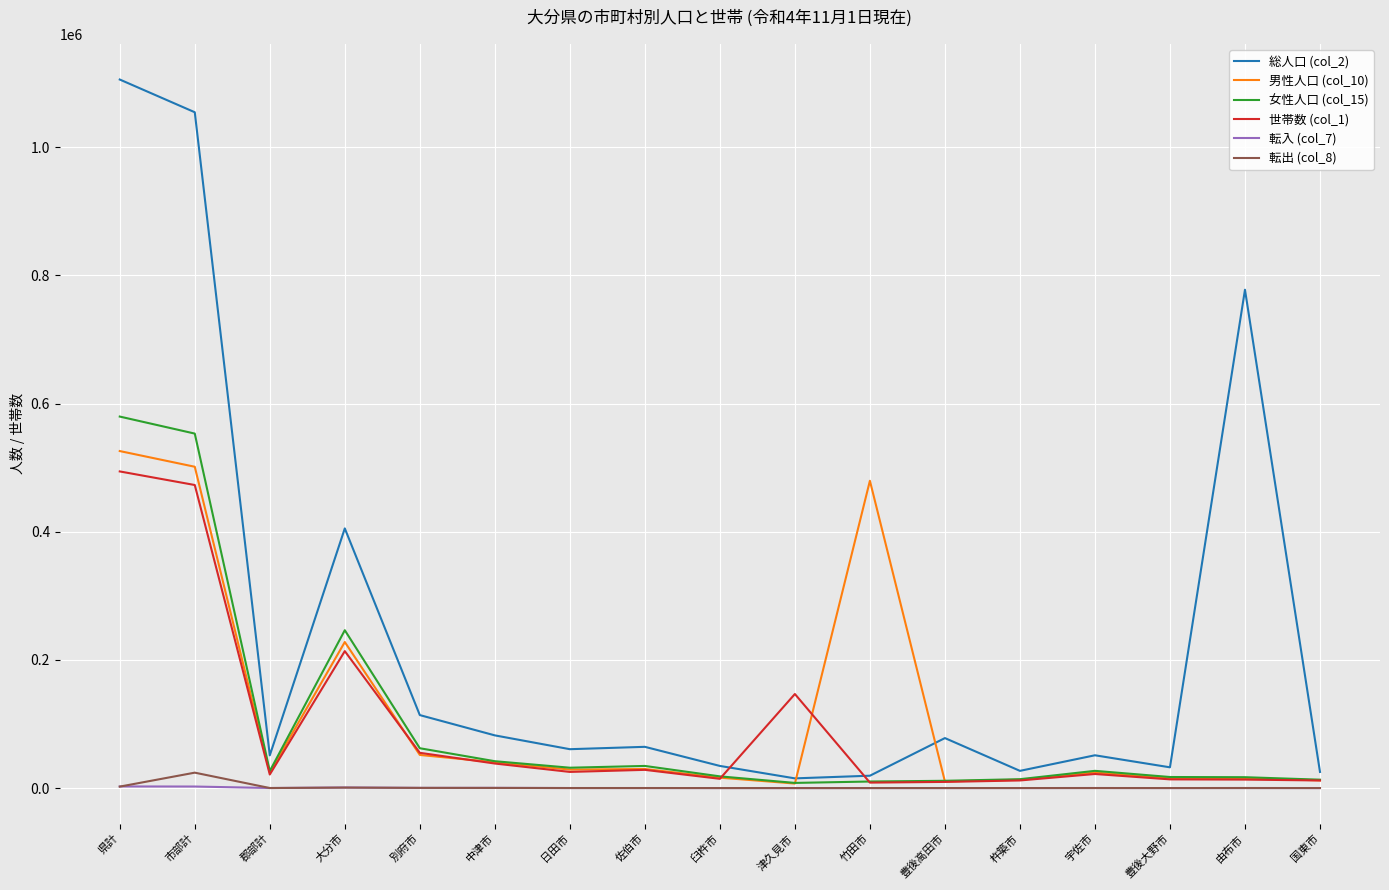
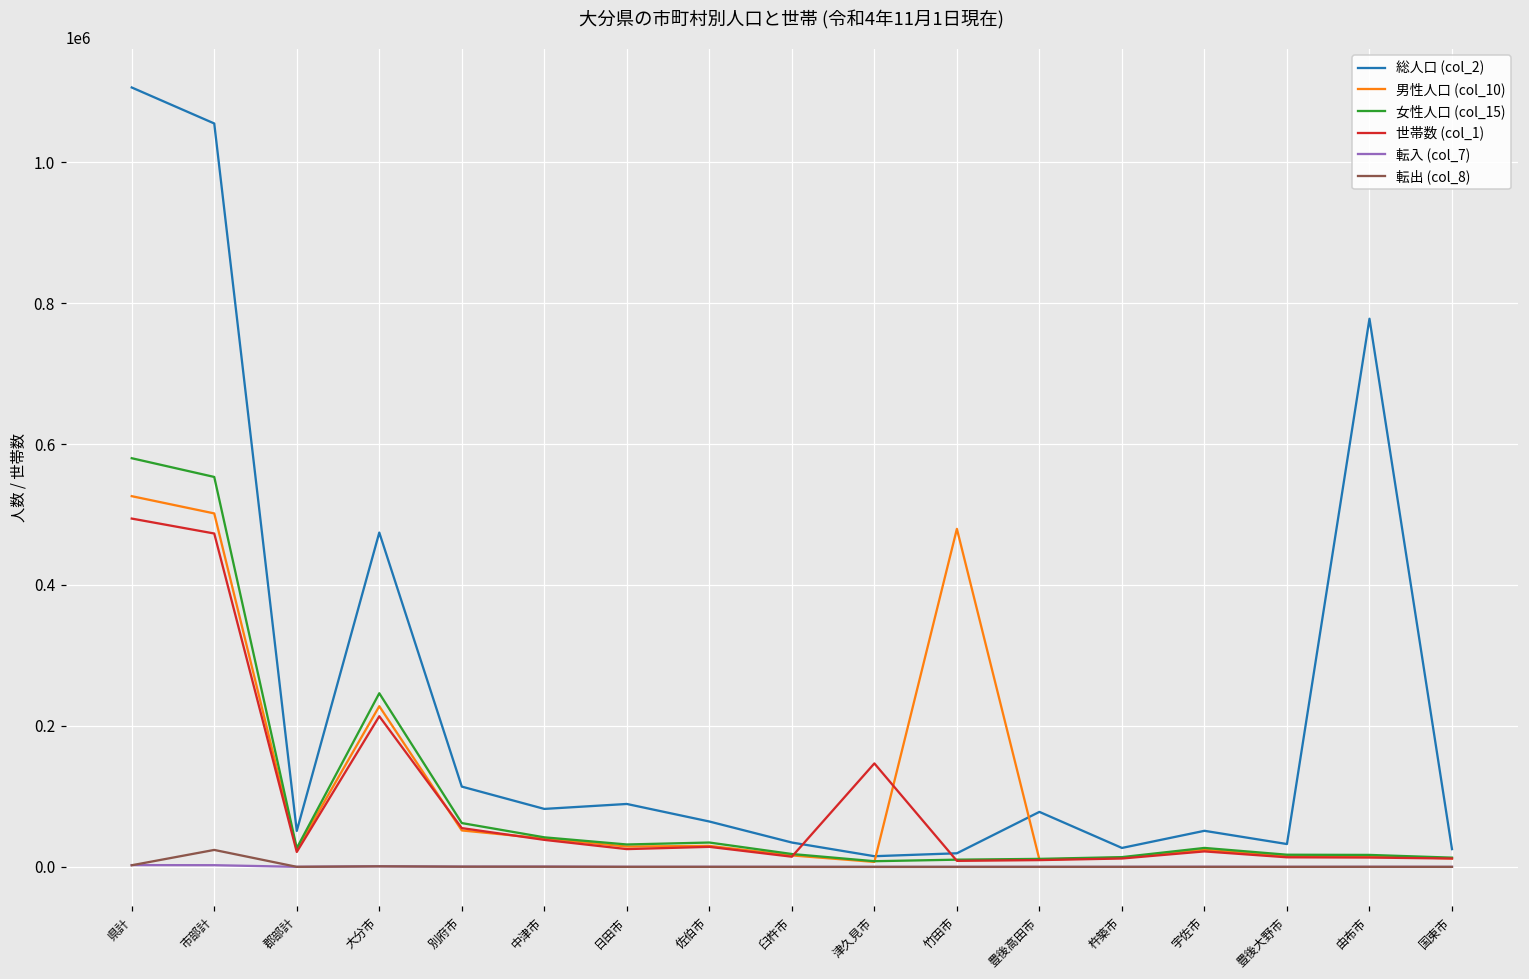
総人口 (col_2), 大分市: 410000 -> 470000
総人口 (col_2), 日田市: 60000 -> 90000
